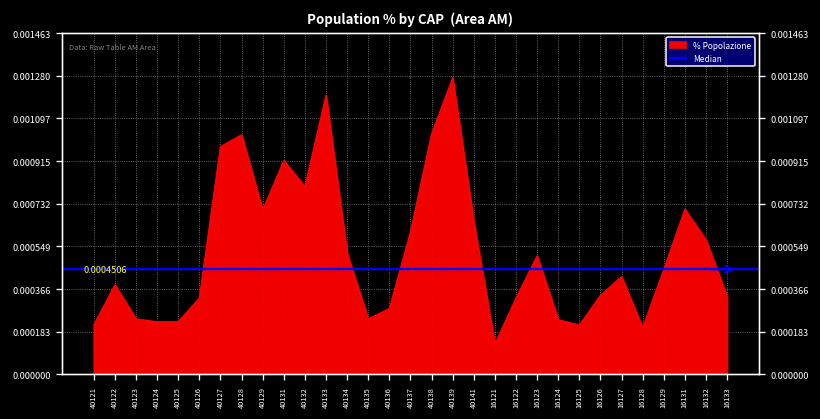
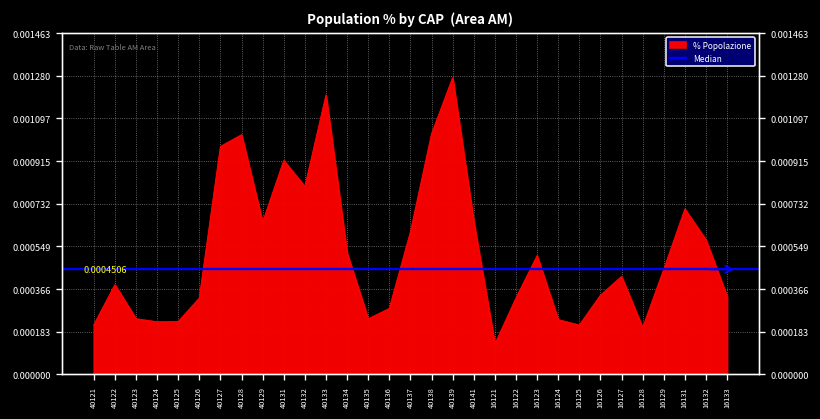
40129: 0.00071 -> 0.00065
